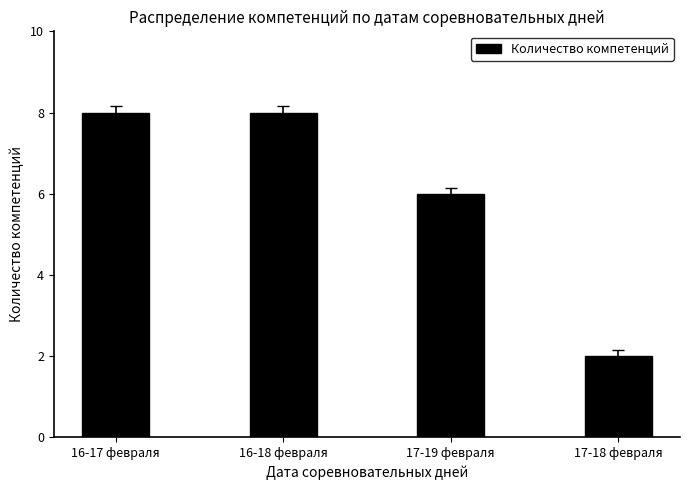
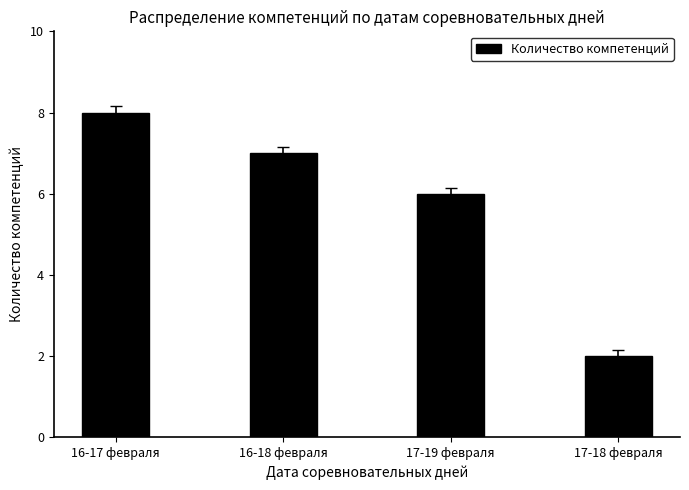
Количество компетенций, 16-18 февраля: 8 -> 7
